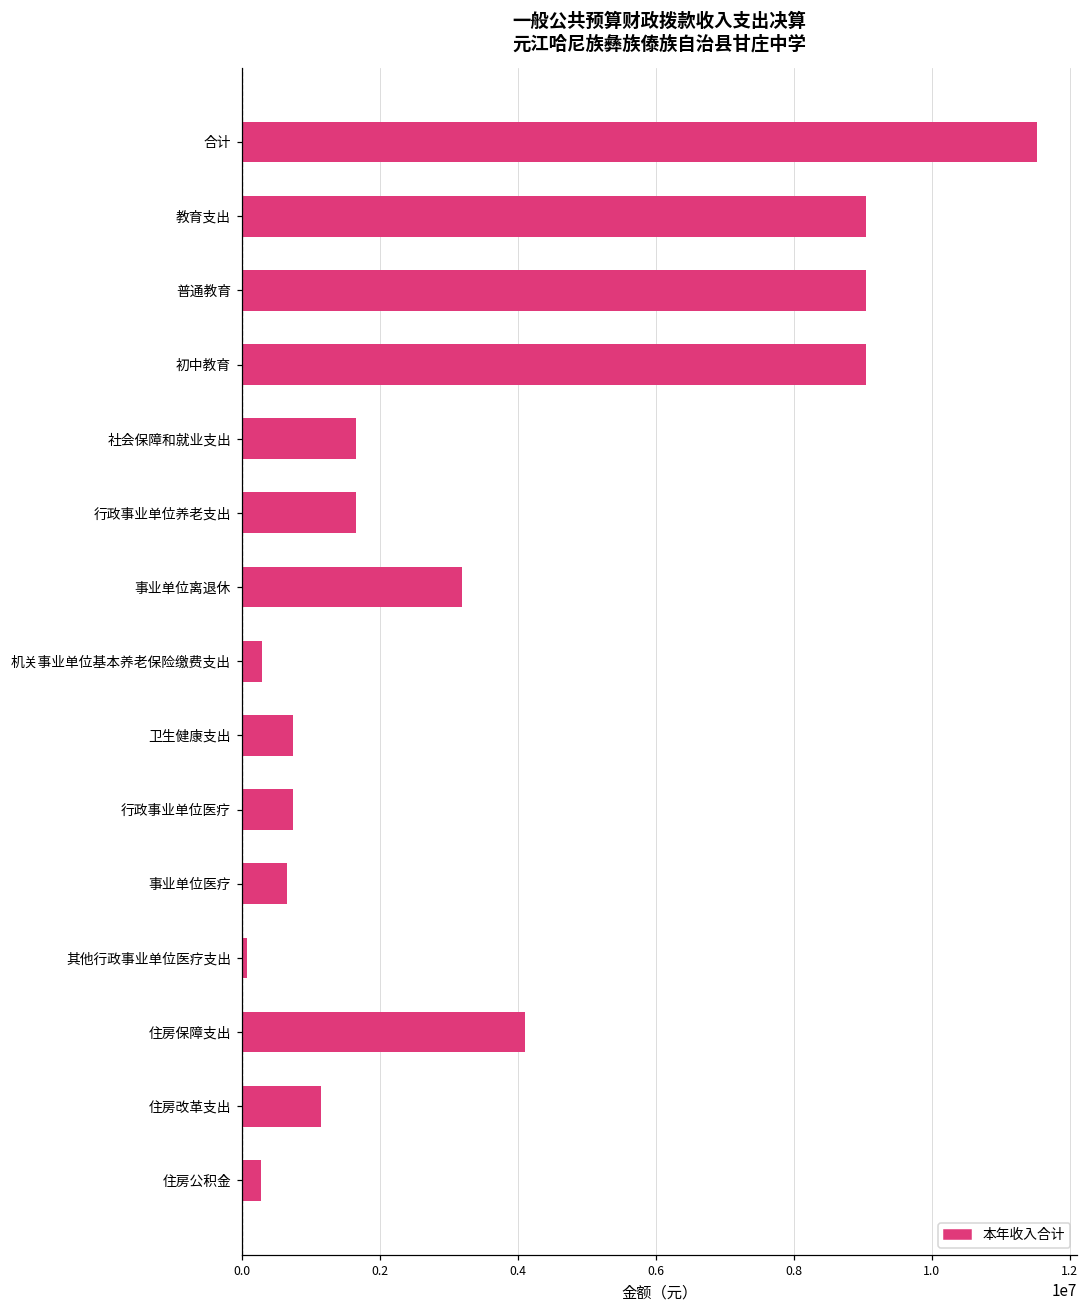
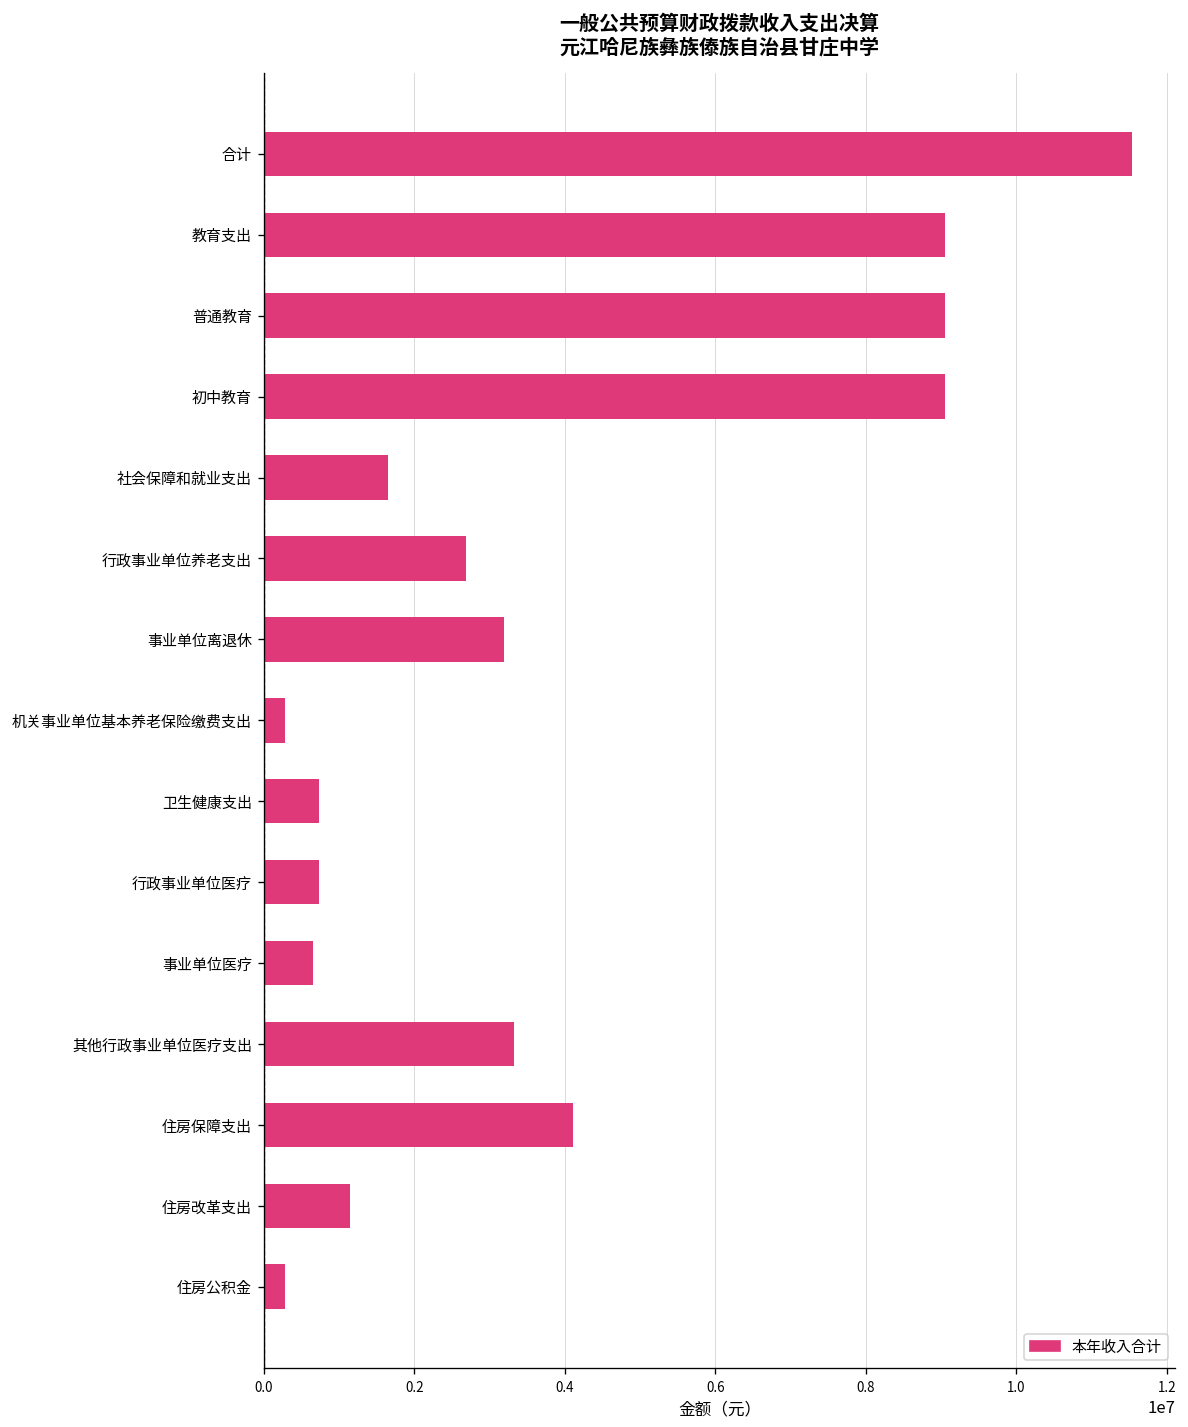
行政事业单位养老支出: 1700000 -> 2700000
其他行政事业单位医疗支出: 100000 -> 3300000
